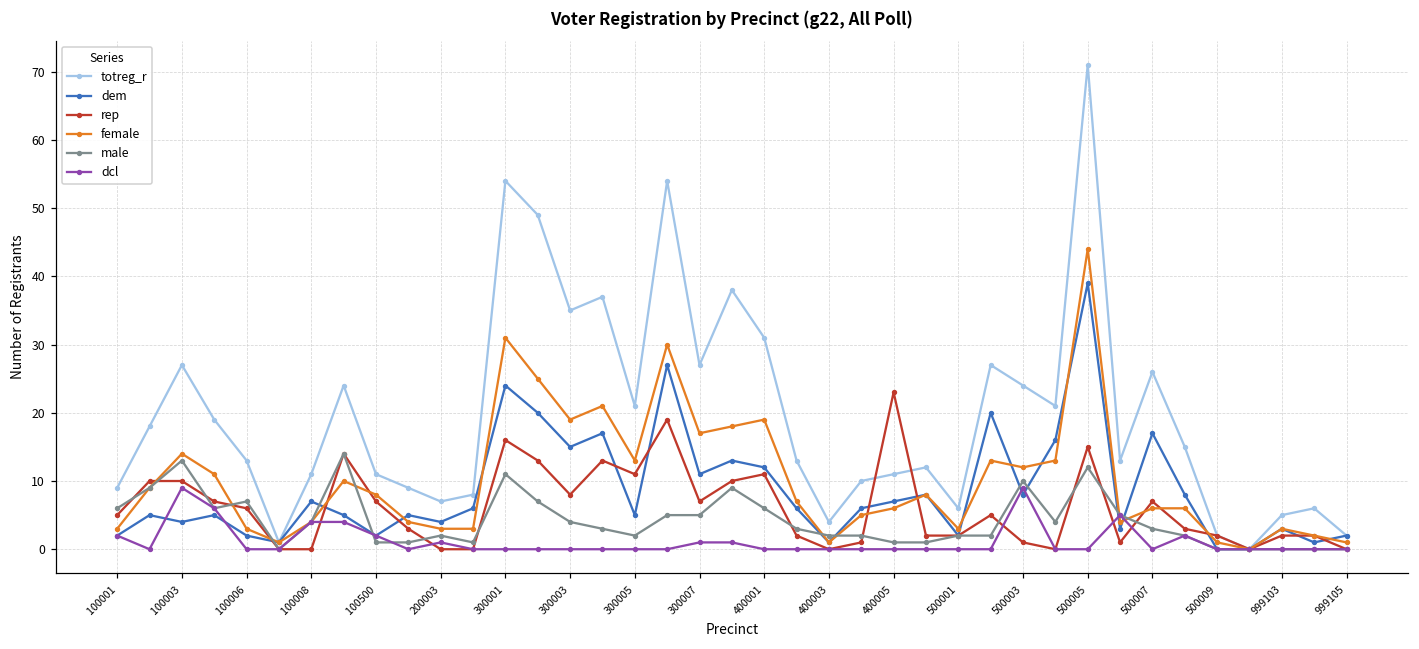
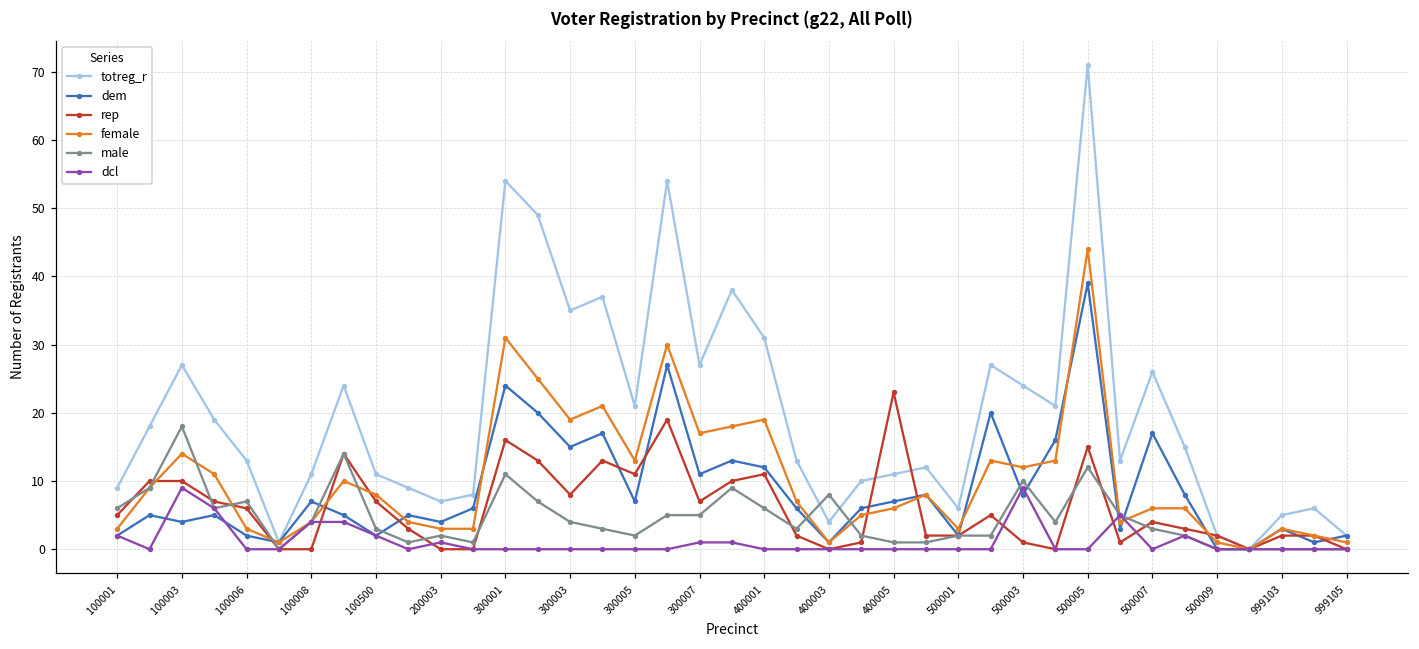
male, 100003: 13 -> 18
male, 100500: 1 -> 3
dem, 300005: 5 -> 7
male, 400003: 2 -> 8
rep, 500007: 7 -> 4
